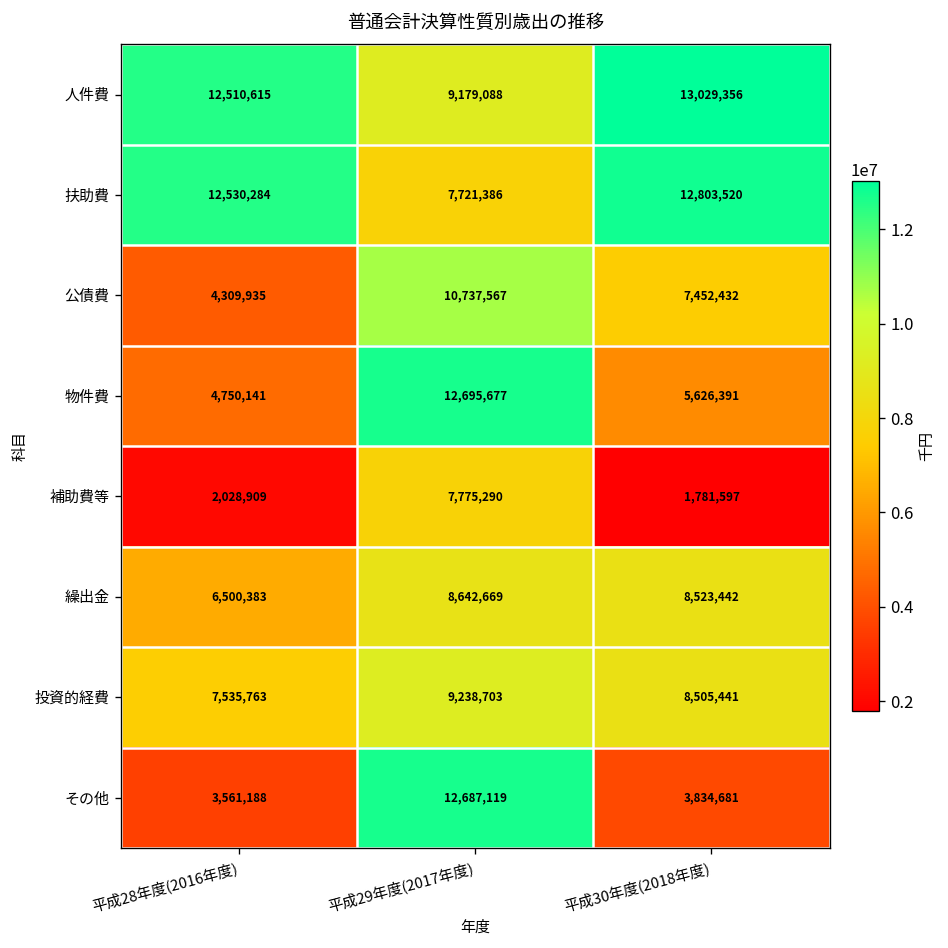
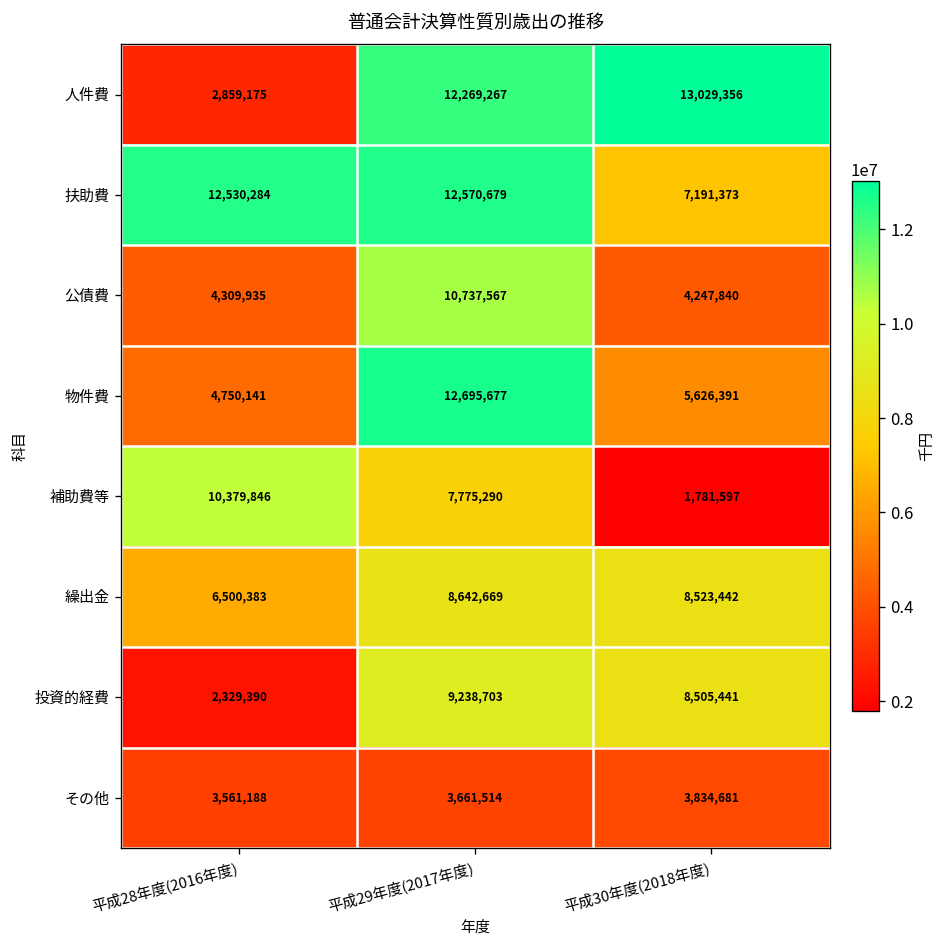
人件費, 平成28年度(2016年度): 12,510,615 -> 2,859,175
人件費, 平成29年度(2017年度): 9,179,088 -> 12,269,267
扶助費, 平成29年度(2017年度): 7,721,386 -> 12,570,679
扶助費, 平成30年度(2018年度): 12,803,520 -> 7,191,373
公債費, 平成30年度(2018年度): 7,452,432 -> 4,247,840
補助費等, 平成28年度(2016年度): 2,028,909 -> 10,379,846
投資的経費, 平成28年度(2016年度): 7,535,763 -> 2,329,390
その他, 平成29年度(2017年度): 12,687,119 -> 3,661,514
